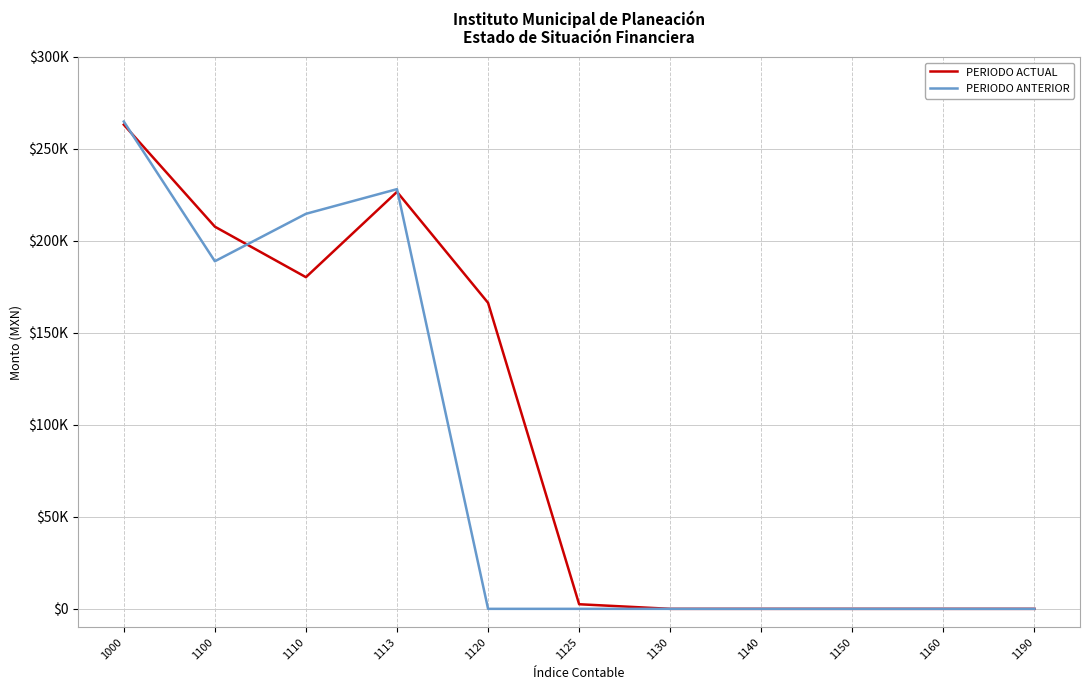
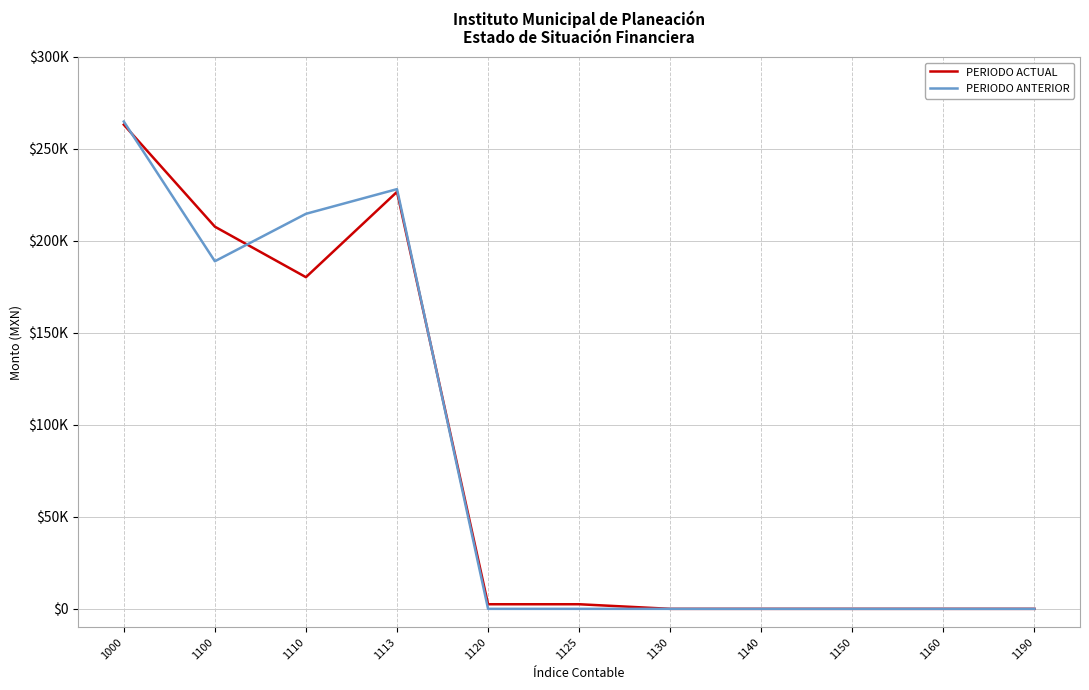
PERIODO ACTUAL, 1120: $166000 -> $3000
